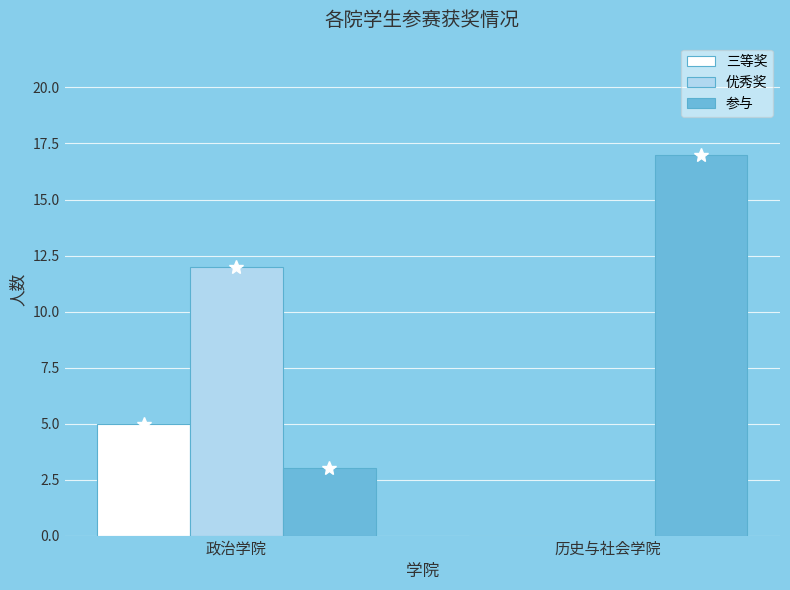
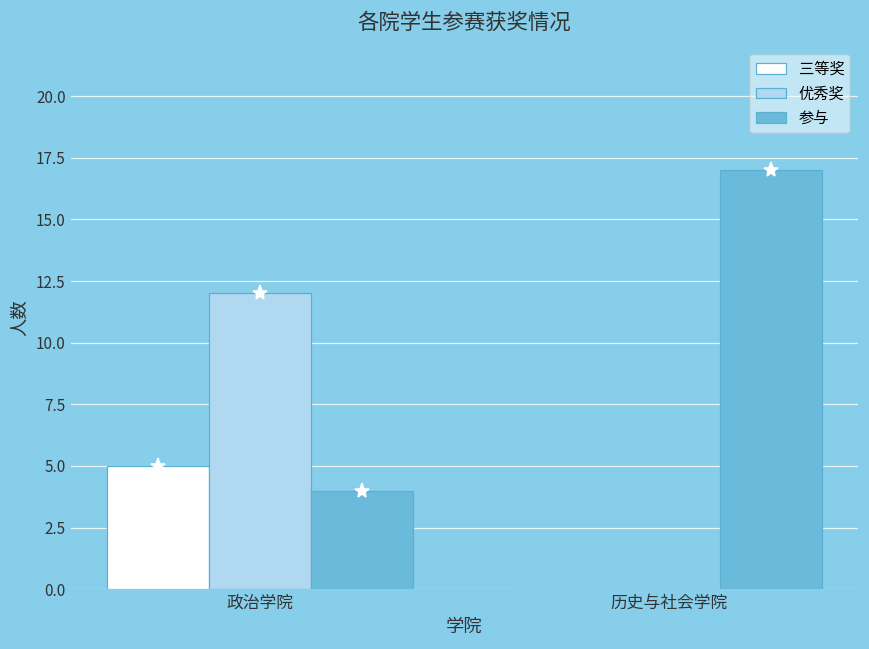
参与, 政治学院: 3 -> 4
